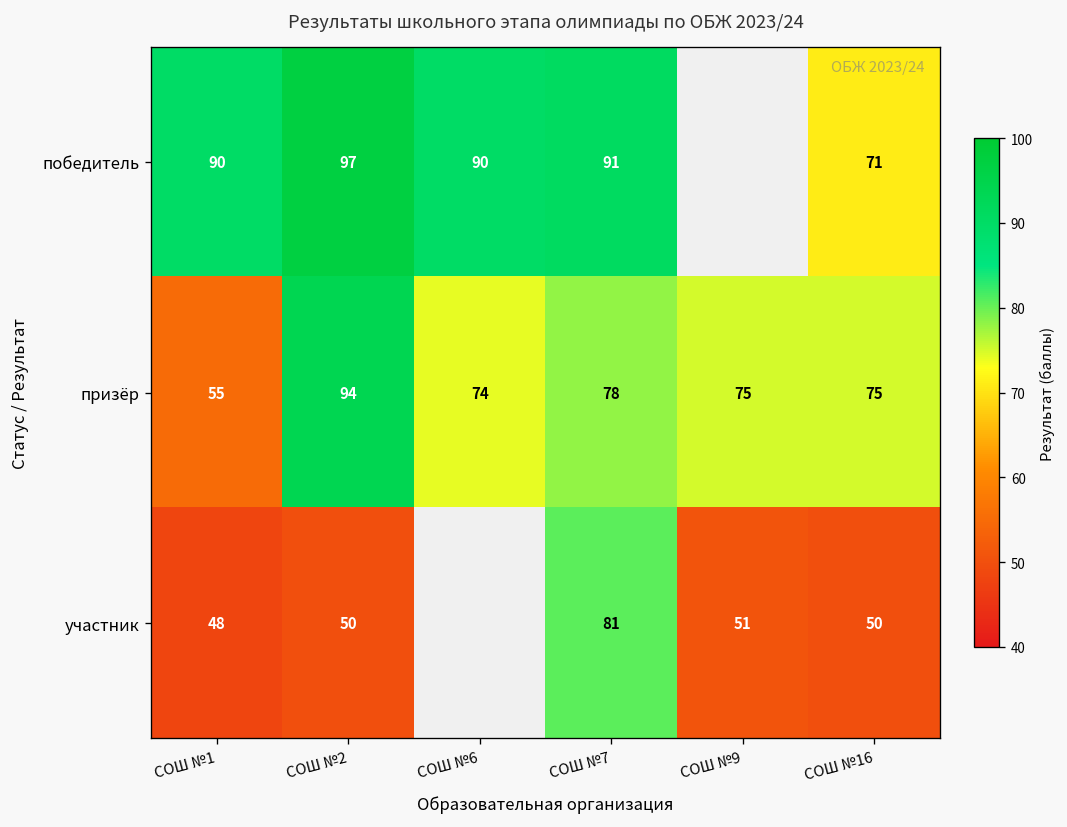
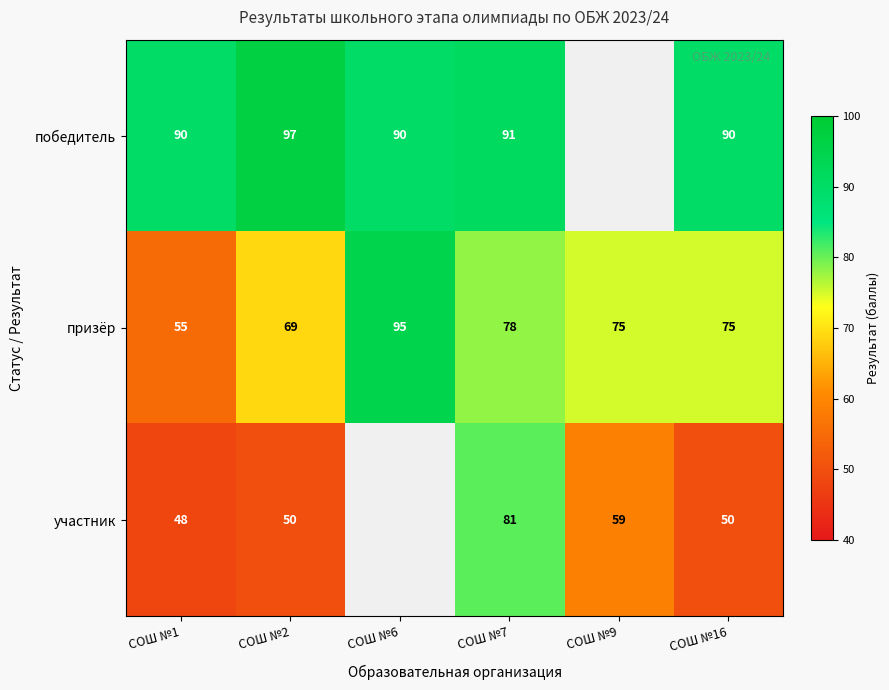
победитель, СОШ №16: 71 -> 90
призёр, СОШ №2: 94 -> 69
призёр, СОШ №6: 74 -> 95
участник, СОШ №9: 51 -> 59
